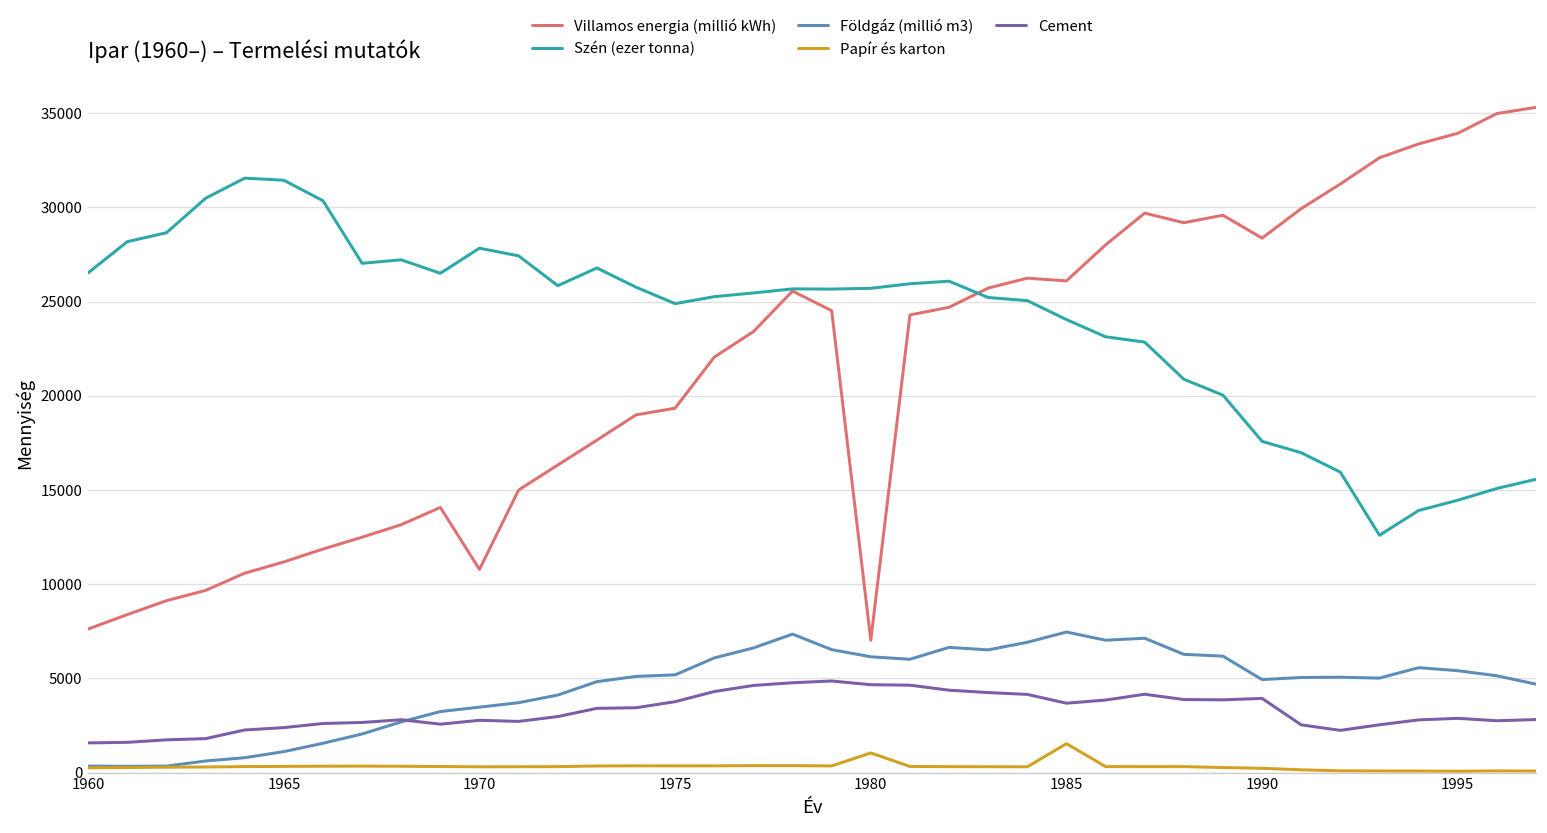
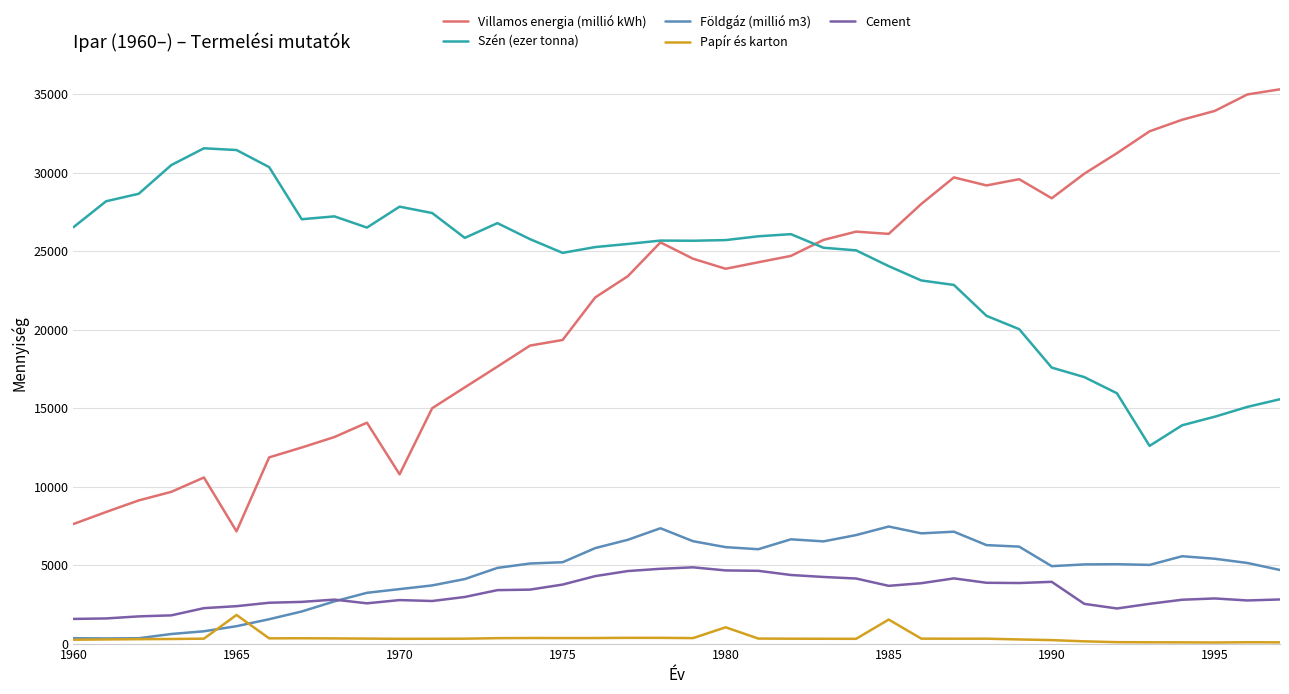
Villamos energia (millió kWh), 1965: 11200 -> 7100
Papír és karton, 1965: 300 -> 1800
Villamos energia (millió kWh), 1980: 7000 -> 23900
